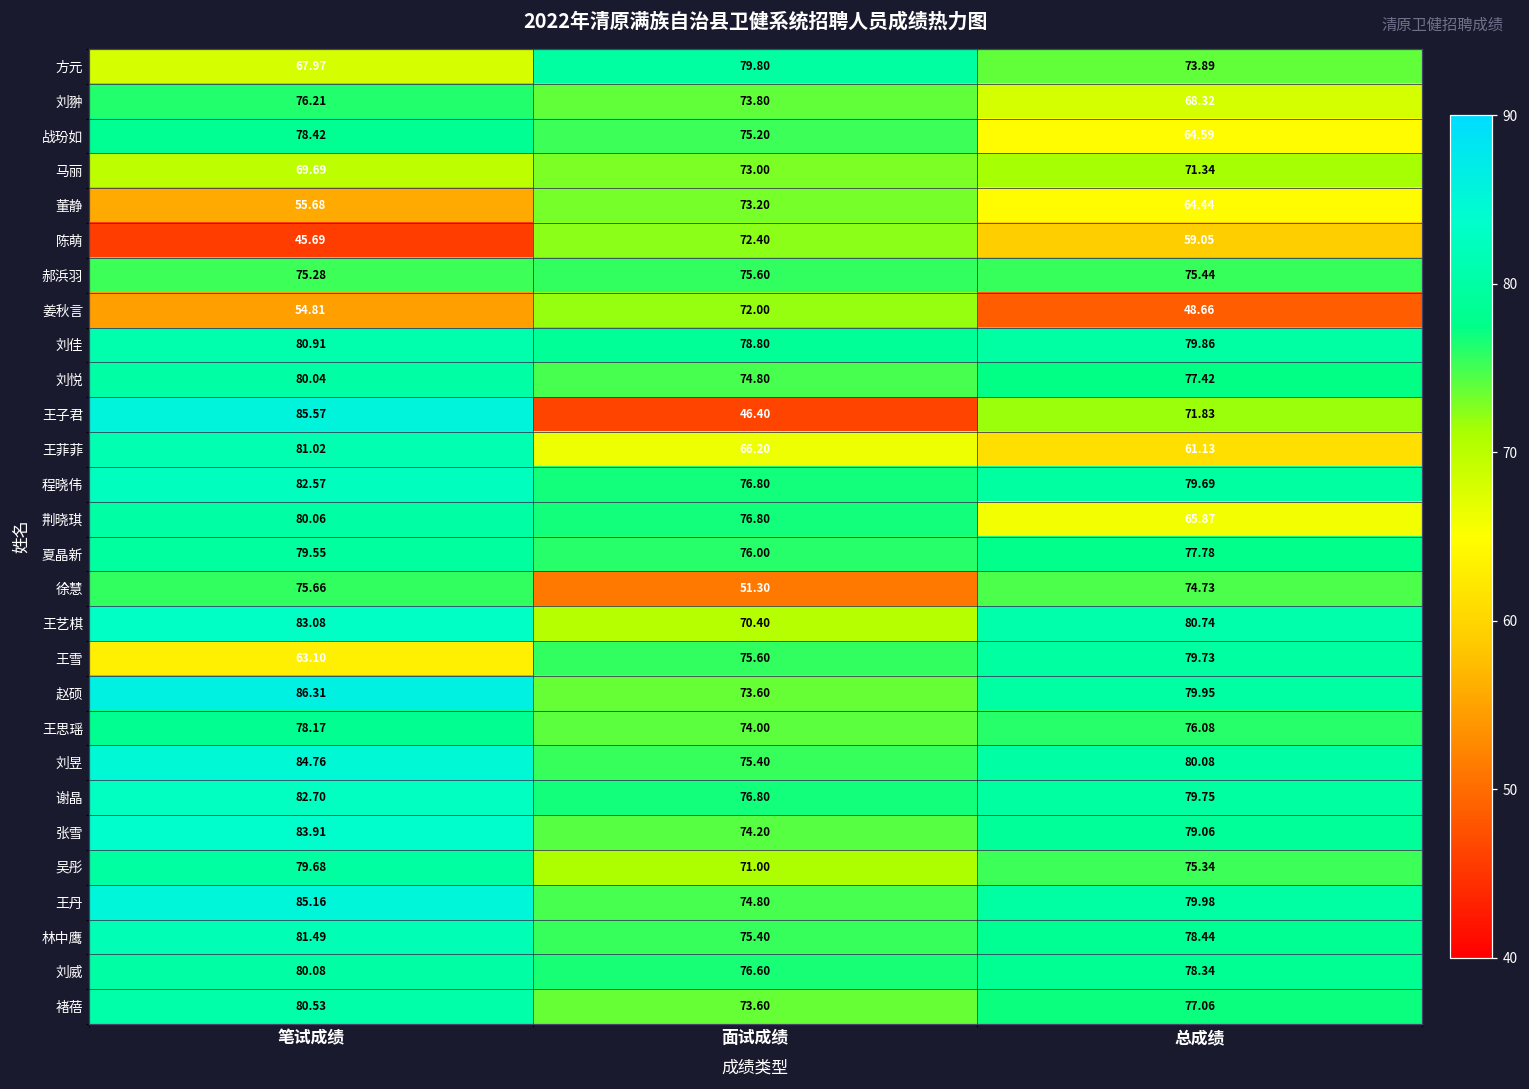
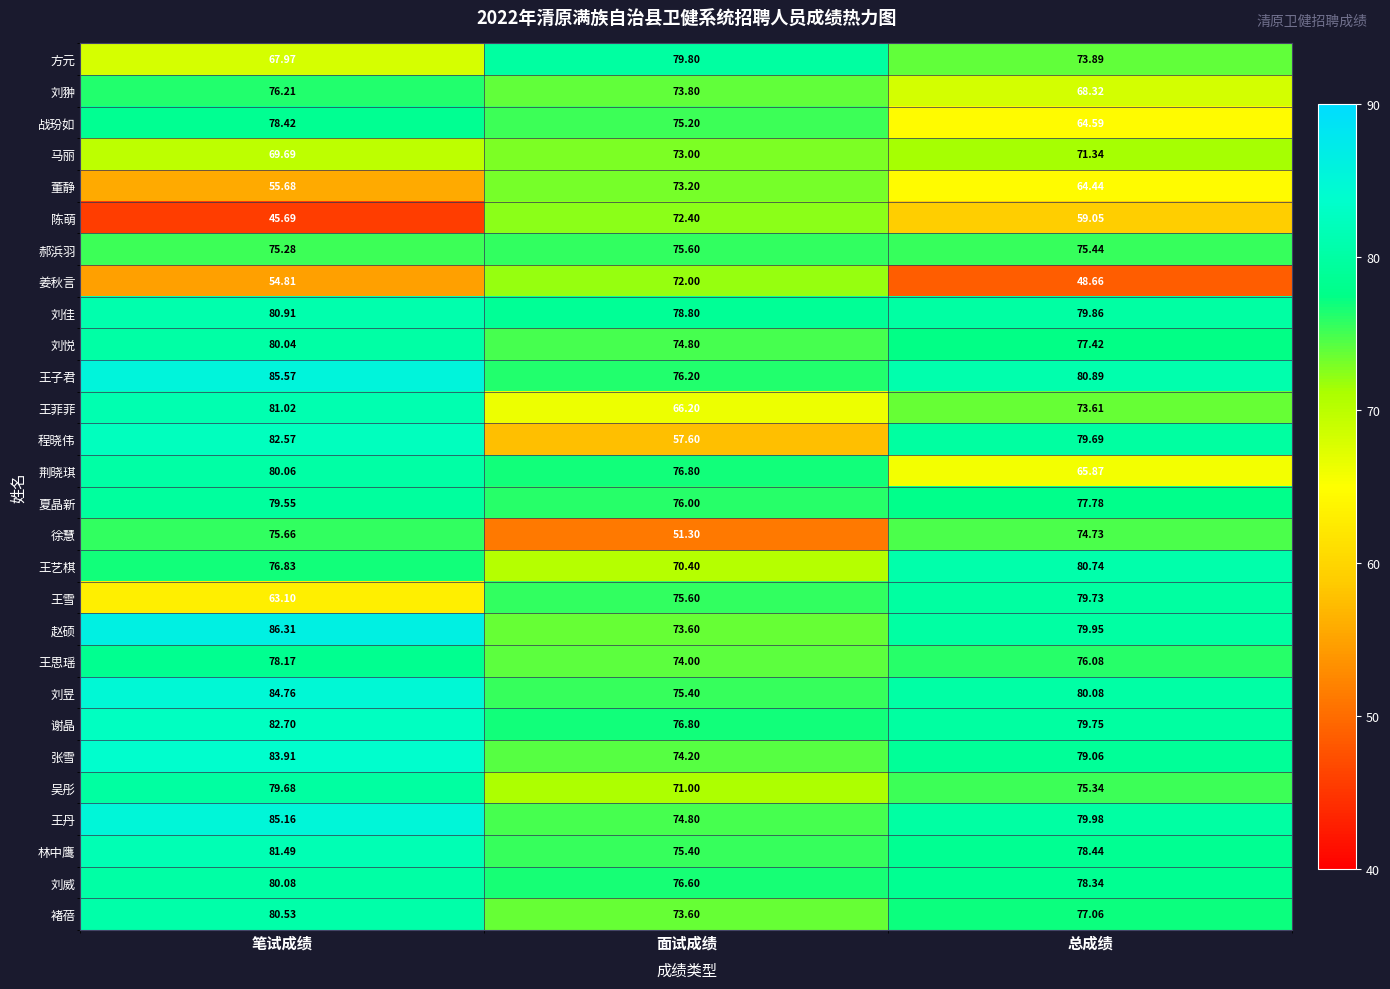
王子君, 面试成绩: 46.40 -> 76.20
王子君, 总成绩: 71.83 -> 80.89
王菲菲, 总成绩: 61.13 -> 73.61
程晓伟, 面试成绩: 76.80 -> 57.60
王艺棋, 笔试成绩: 83.08 -> 76.83
